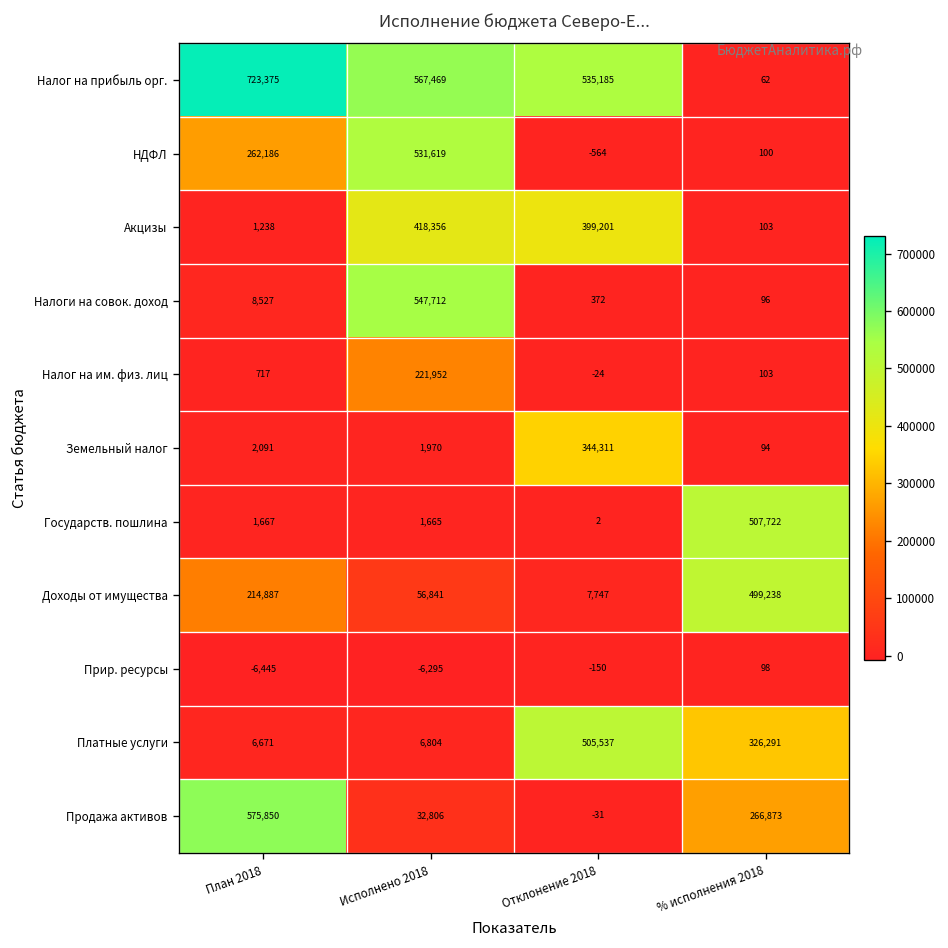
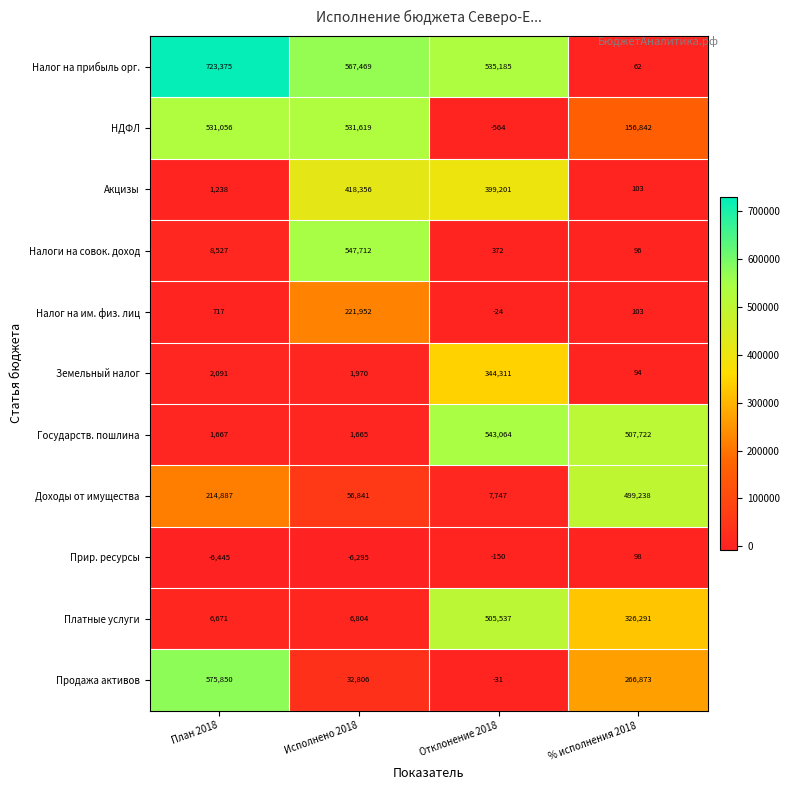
НДФЛ, План 2018: 262,186 -> 531,056
НДФЛ, % исполнения 2018: 100 -> 156,842
Государств. пошлина, Отклонение 2018: 2 -> 543,064
